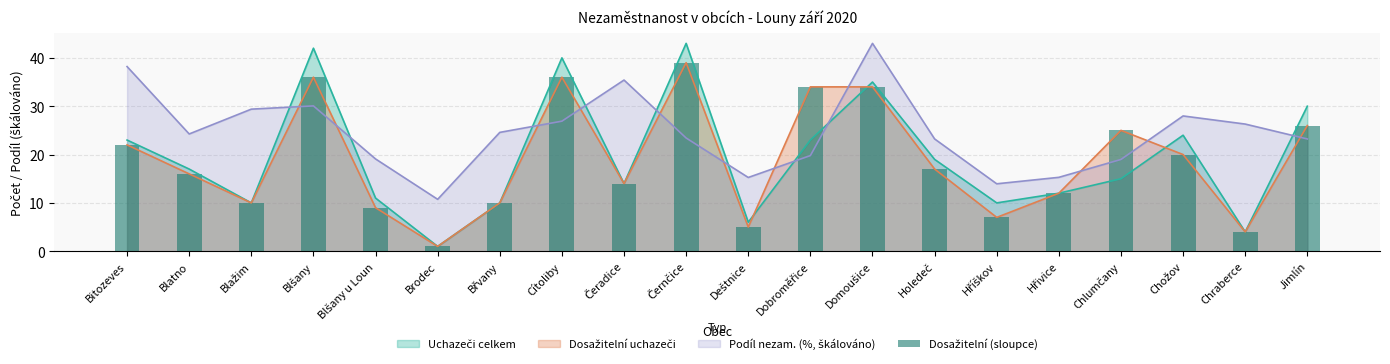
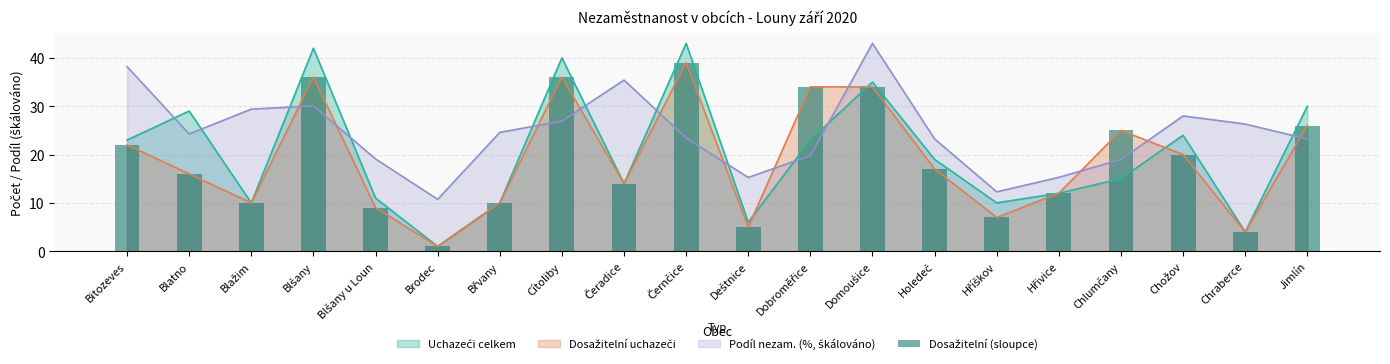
Uchazeči celkem, Blatno: 17 -> 29
Podíl nezam. (%, škálováno), Hříškov: 14 -> 12
